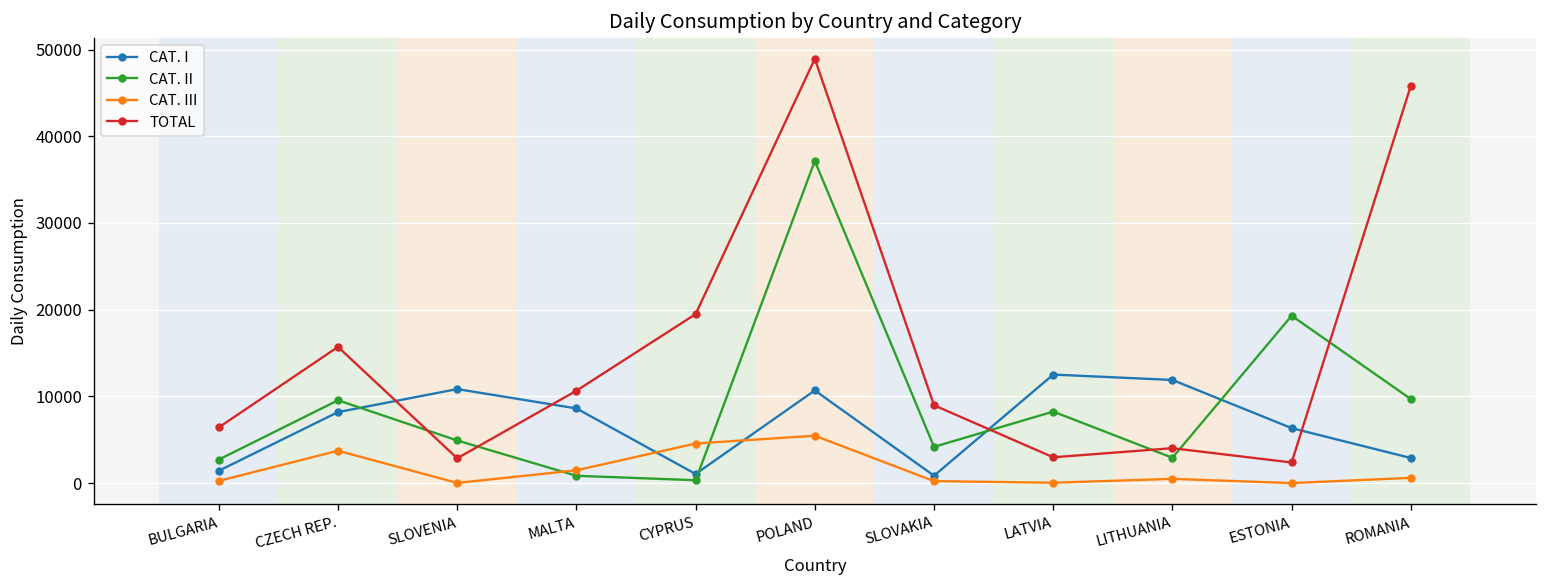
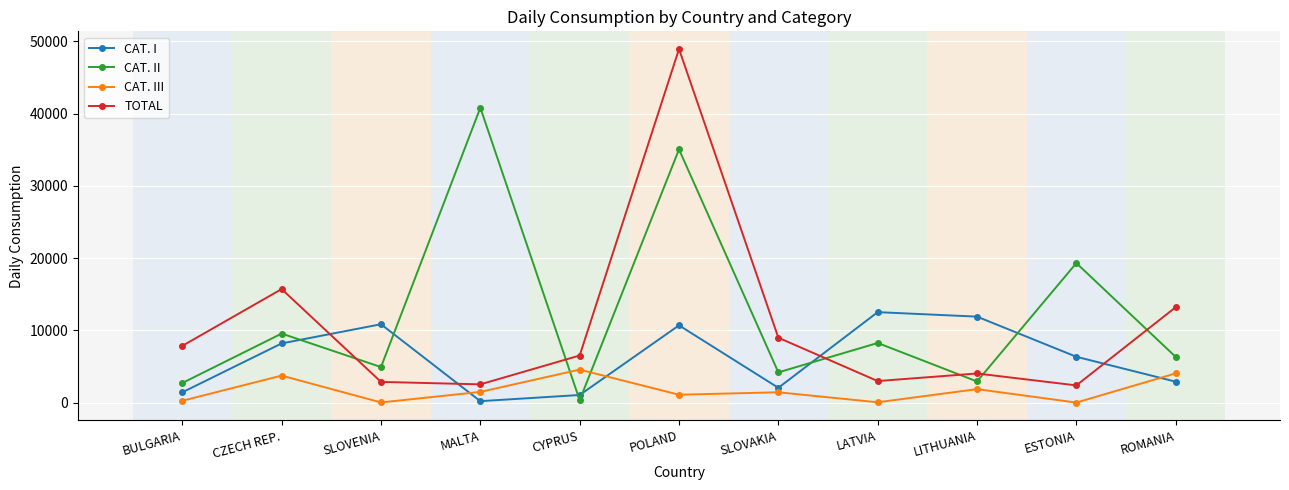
TOTAL, BULGARIA: 6000 -> 8000
CAT. I, MALTA: 9000 -> 0
CAT. II, MALTA: 1000 -> 41000
TOTAL, MALTA: 11000 -> 3000
TOTAL, CYPRUS: 19000 -> 7000
CAT. II, POLAND: 37000 -> 35000
CAT. III, POLAND: 5000 -> 1000
CAT. I, SLOVAKIA: 1000 -> 2000
CAT. III, SLOVAKIA: 0 -> 1000
CAT. III, LITHUANIA: 0 -> 2000
CAT. II, ROMANIA: 10000 -> 6000
CAT. III, ROMANIA: 1000 -> 4000
TOTAL, ROMANIA: 46000 -> 13000
